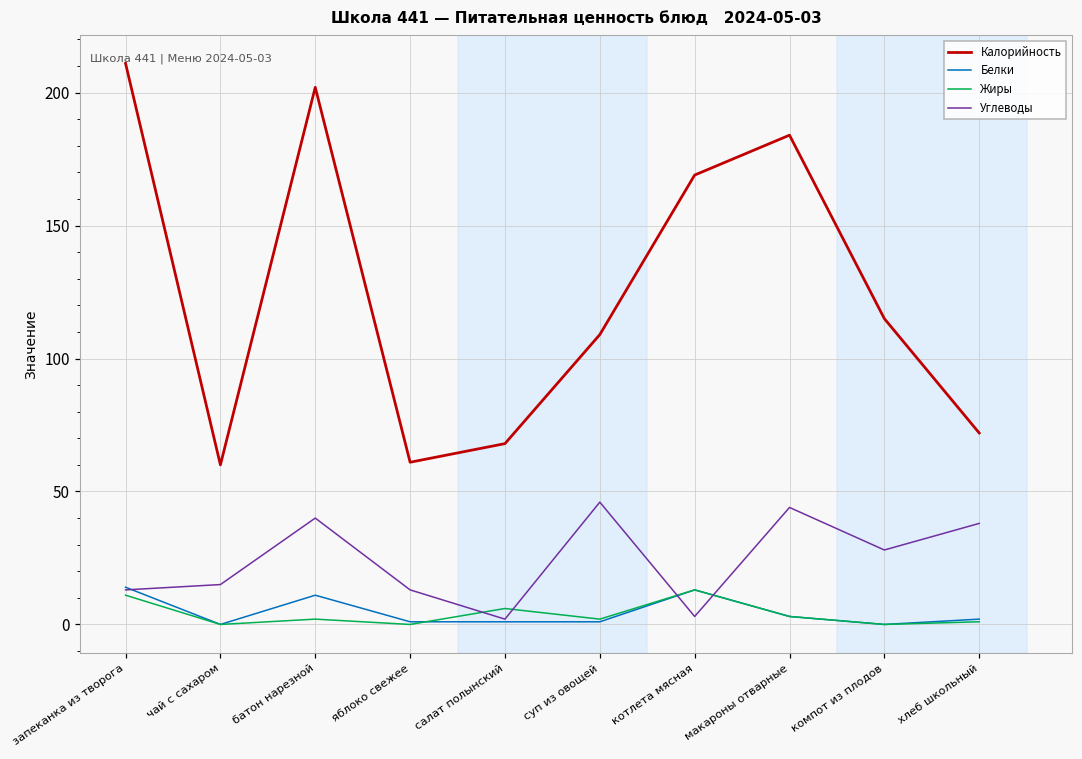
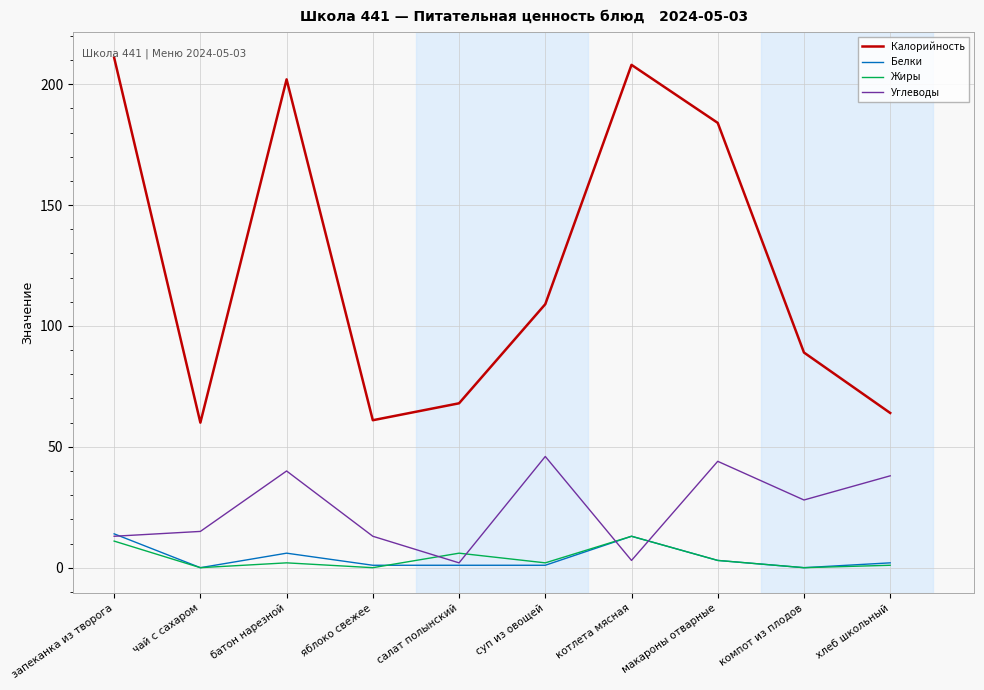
Белки, батон нарезной: 11 -> 6
Калорийность, котлета мясная: 169 -> 208
Калорийность, компот из плодов: 115 -> 89
Калорийность, хлеб школьный: 72 -> 64
